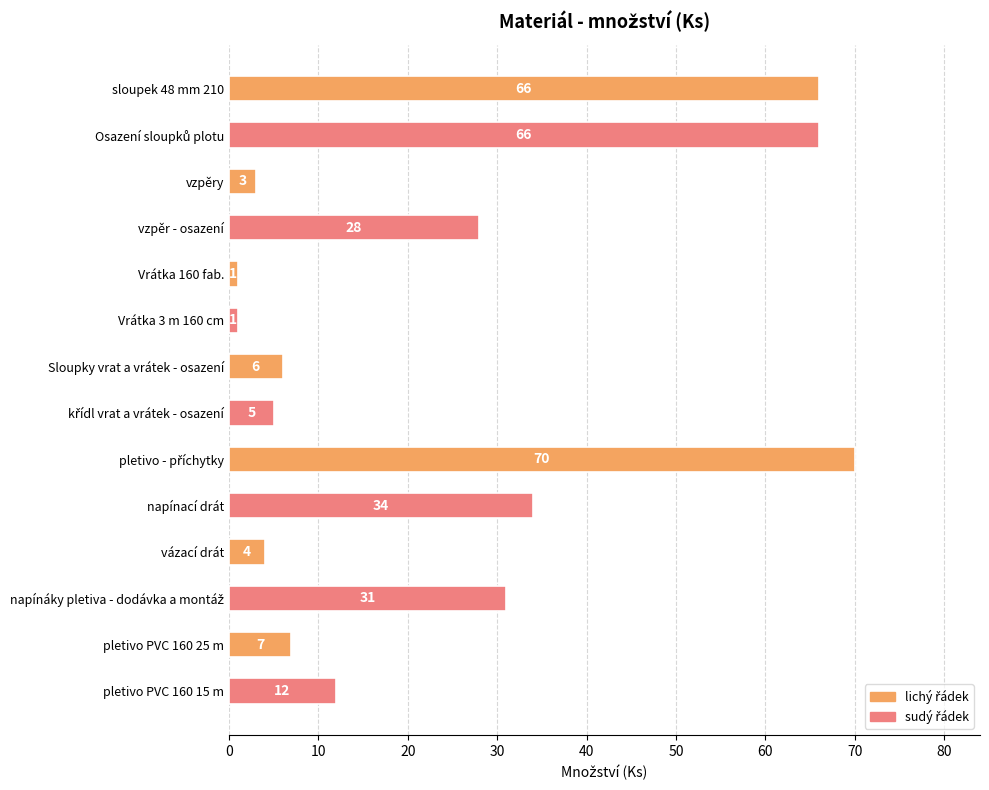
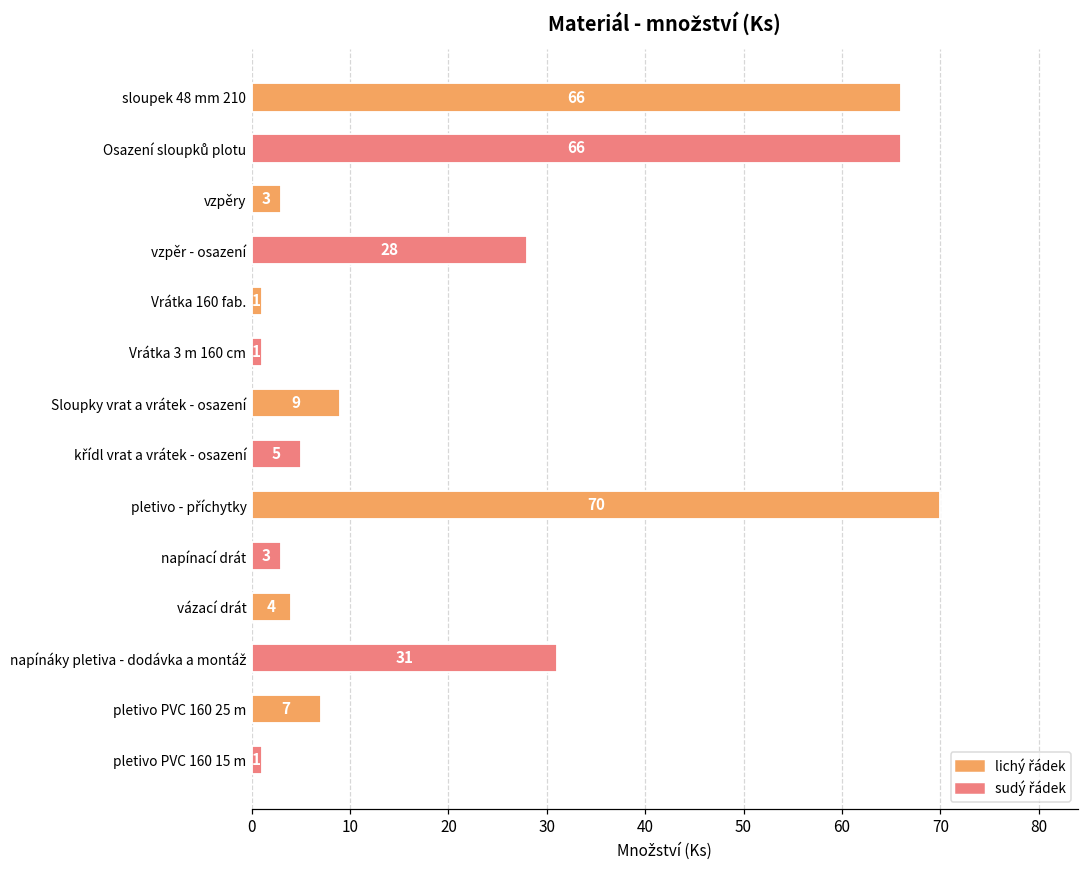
Sloupky vrat a vrátek - osazení: 6 -> 9
napínací drát: 34 -> 3
pletivo PVC 160 15 m: 12 -> 1
